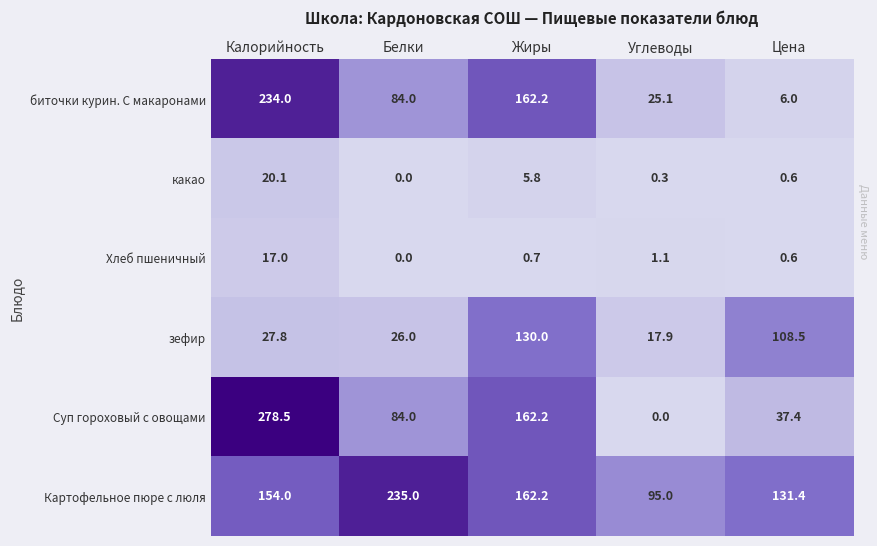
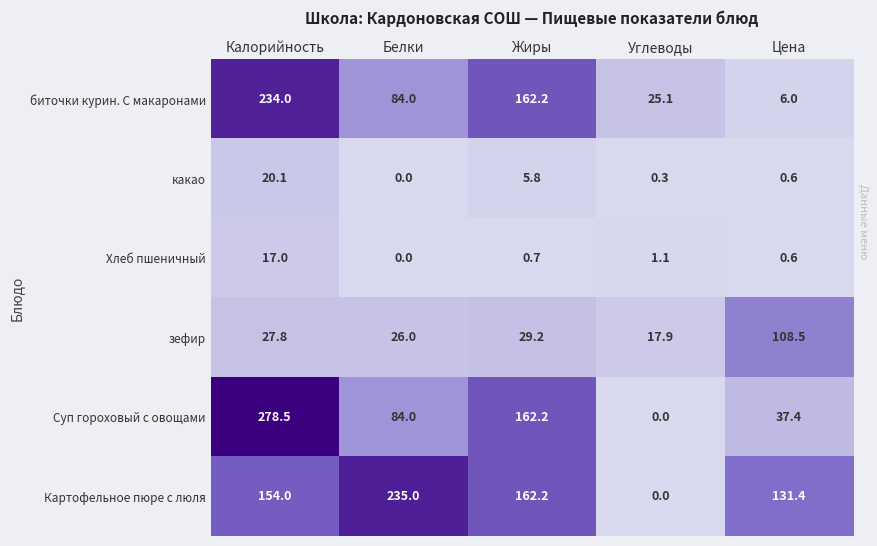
зефир, Жиры: 130.0 -> 29.2
Картофельное пюре с люля, Углеводы: 95.0 -> 0.0
